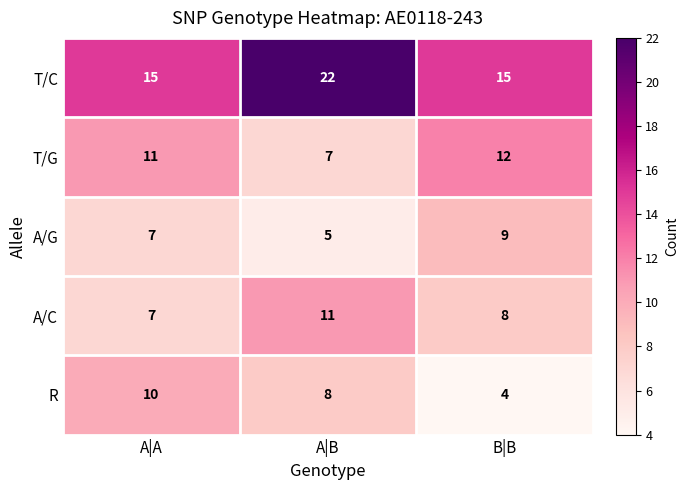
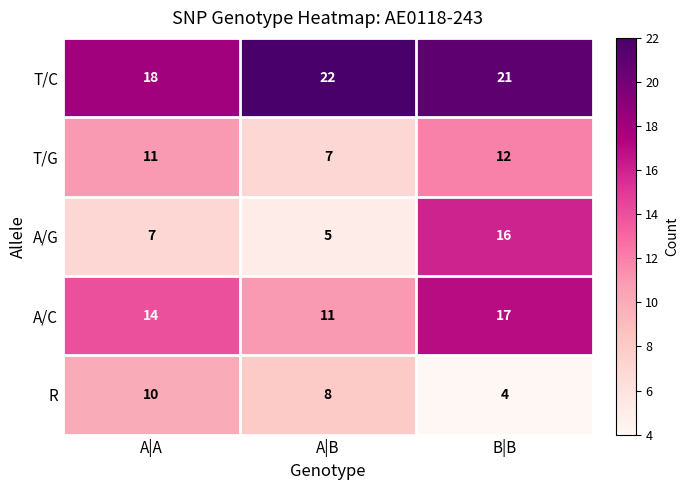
T/C, A|A: 15 -> 18
T/C, B|B: 15 -> 21
A/G, B|B: 9 -> 16
A/C, A|A: 7 -> 14
A/C, B|B: 8 -> 17
